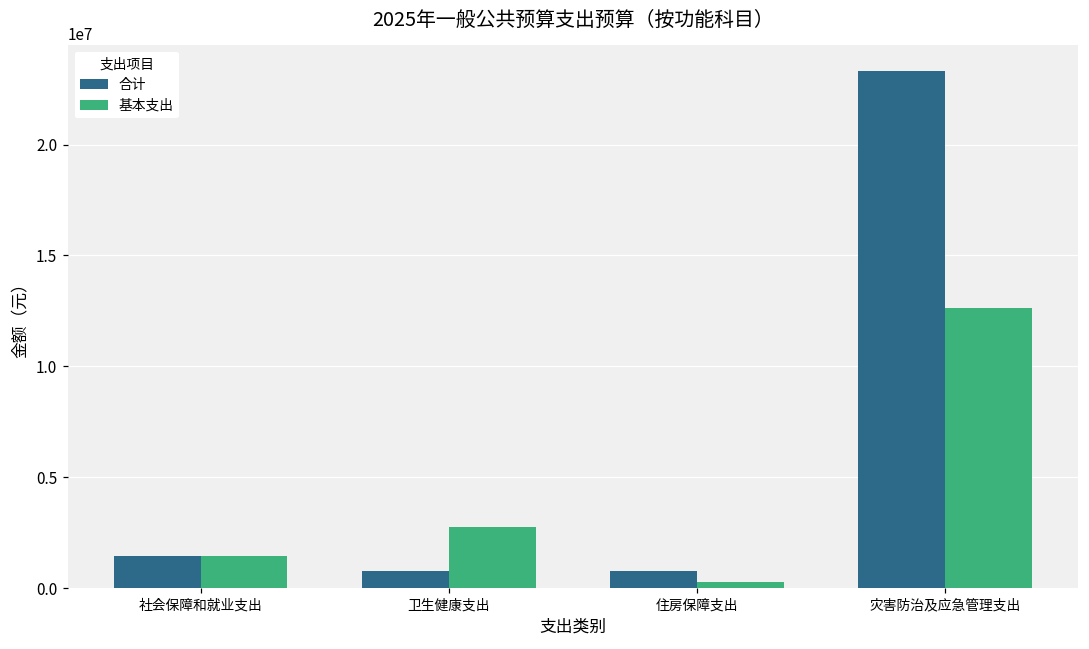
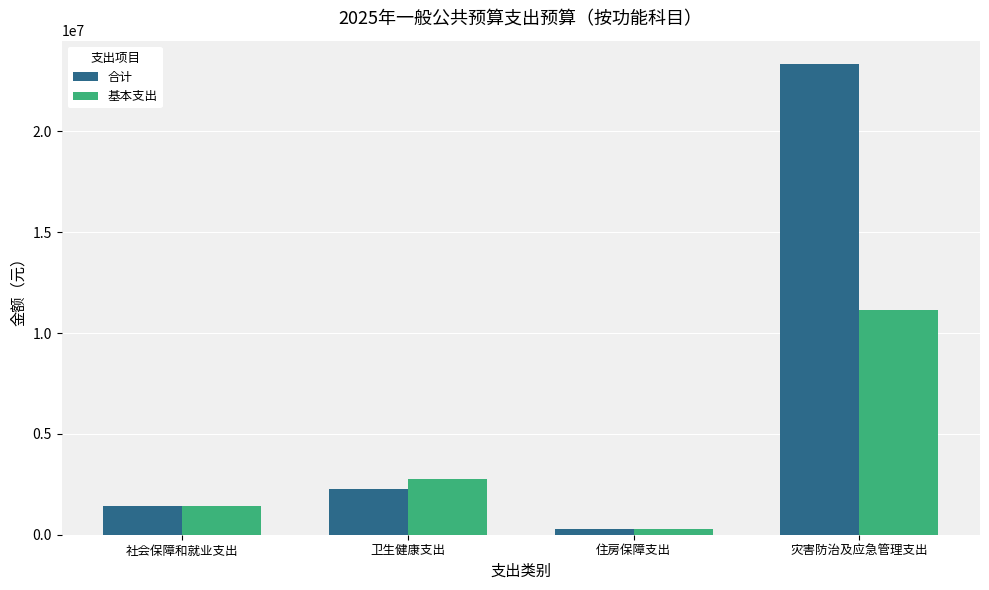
合计, 卫生健康支出: 800000 -> 2300000
合计, 住房保障支出: 800000 -> 300000
基本支出, 灾害防治及应急管理支出: 12700000 -> 11100000
